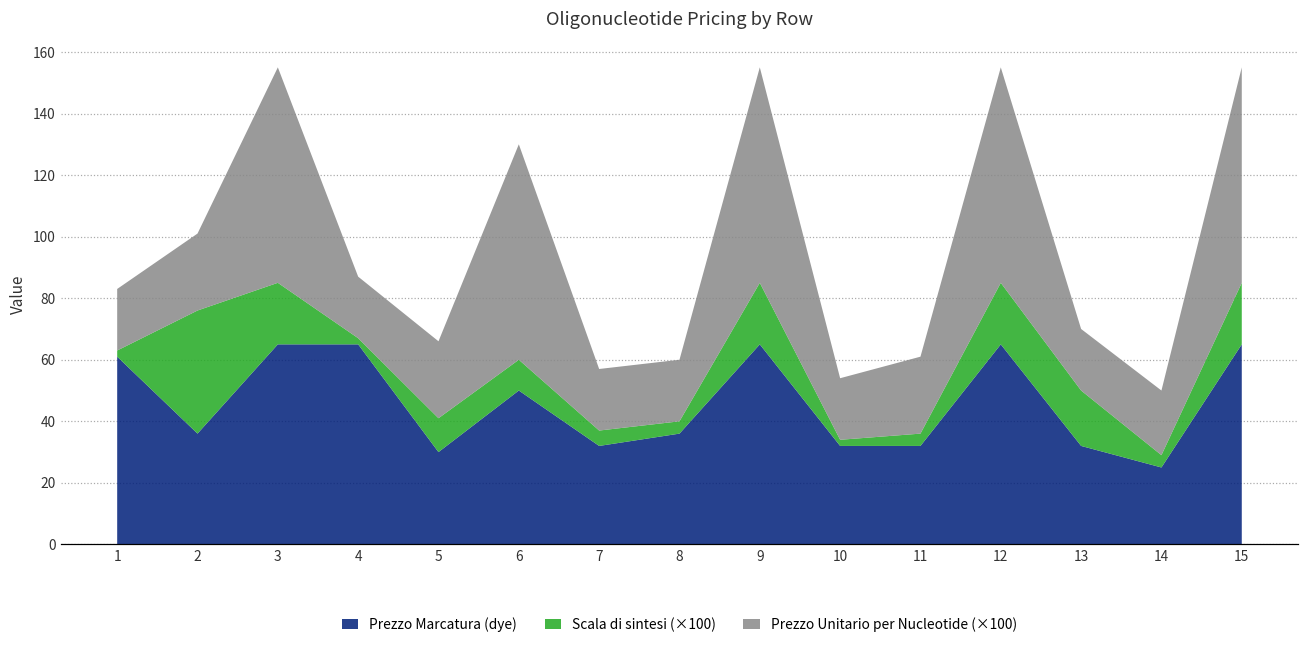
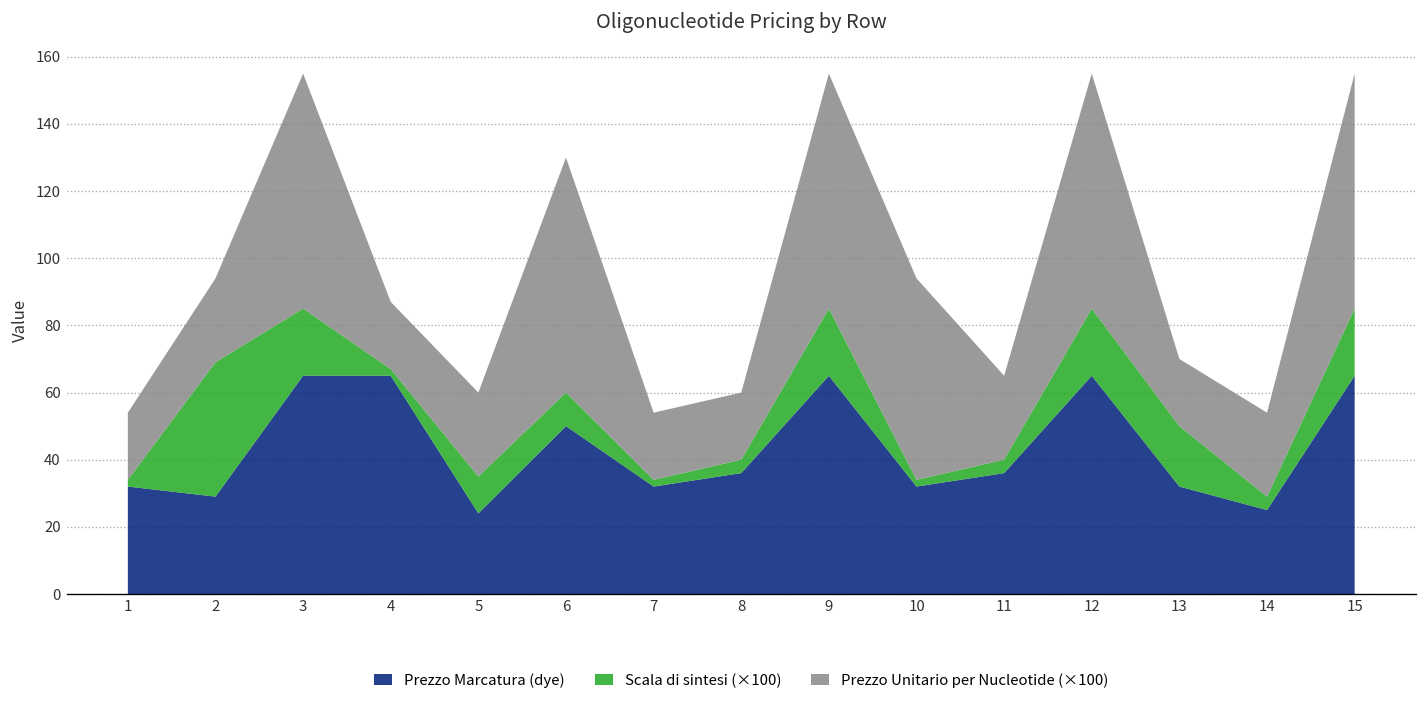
Prezzo Marcatura (dye), 1: 61 -> 32
Prezzo Marcatura (dye), 2: 36 -> 29
Prezzo Marcatura (dye), 5: 30 -> 24
Scala di sintesi (×100), 7: 5 -> 2
Prezzo Unitario per Nucleotide (×100), 10: 20 -> 60
Prezzo Marcatura (dye), 11: 32 -> 36
Prezzo Unitario per Nucleotide (×100), 14: 21 -> 25
